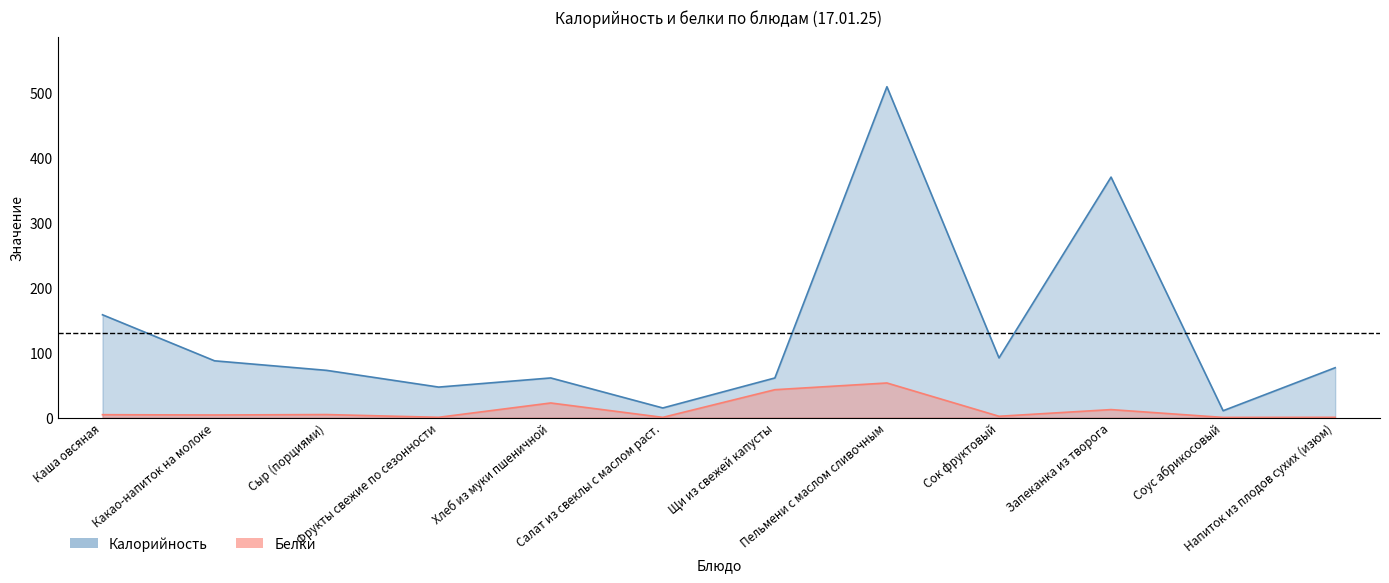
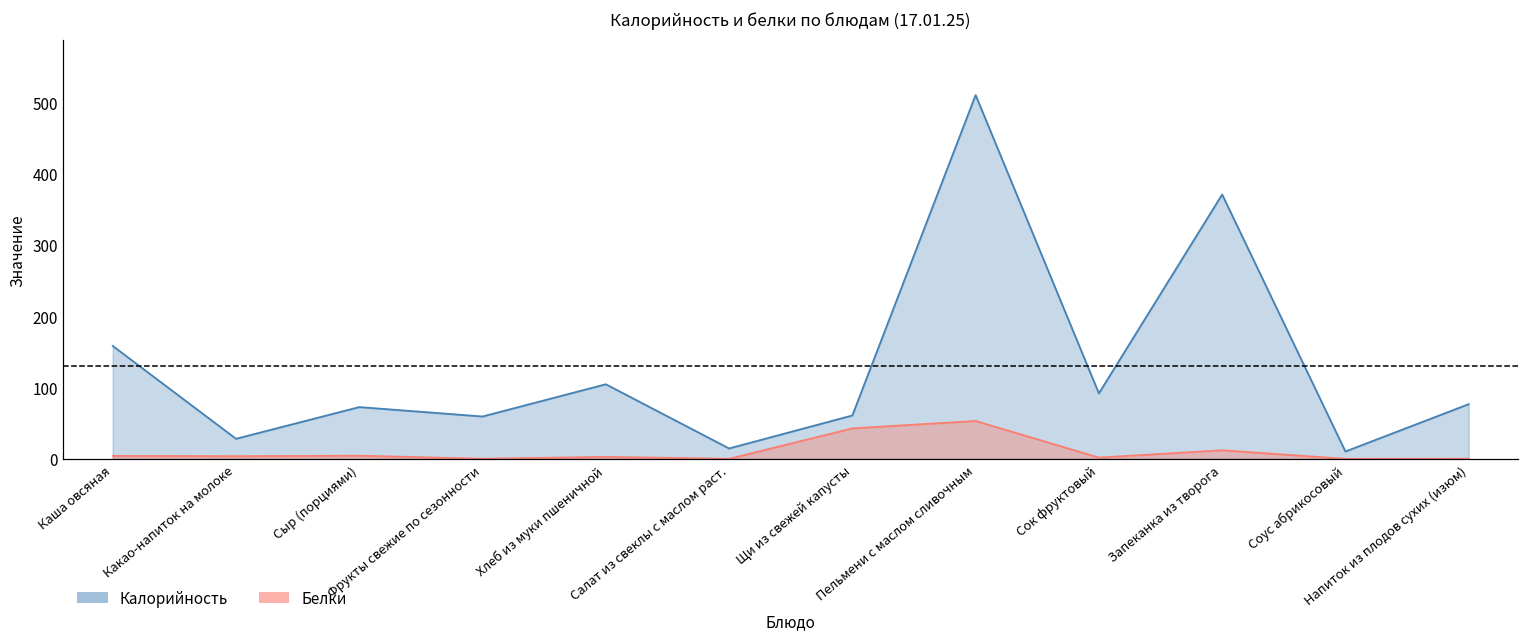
Калорийность, Какао-напиток на молоке: 90 -> 30
Калорийность, Фрукты свежие по сезонности: 50 -> 60
Калорийность, Хлеб из муки пшеничной: 60 -> 100
Белки, Хлеб из муки пшеничной: 20 -> 0
